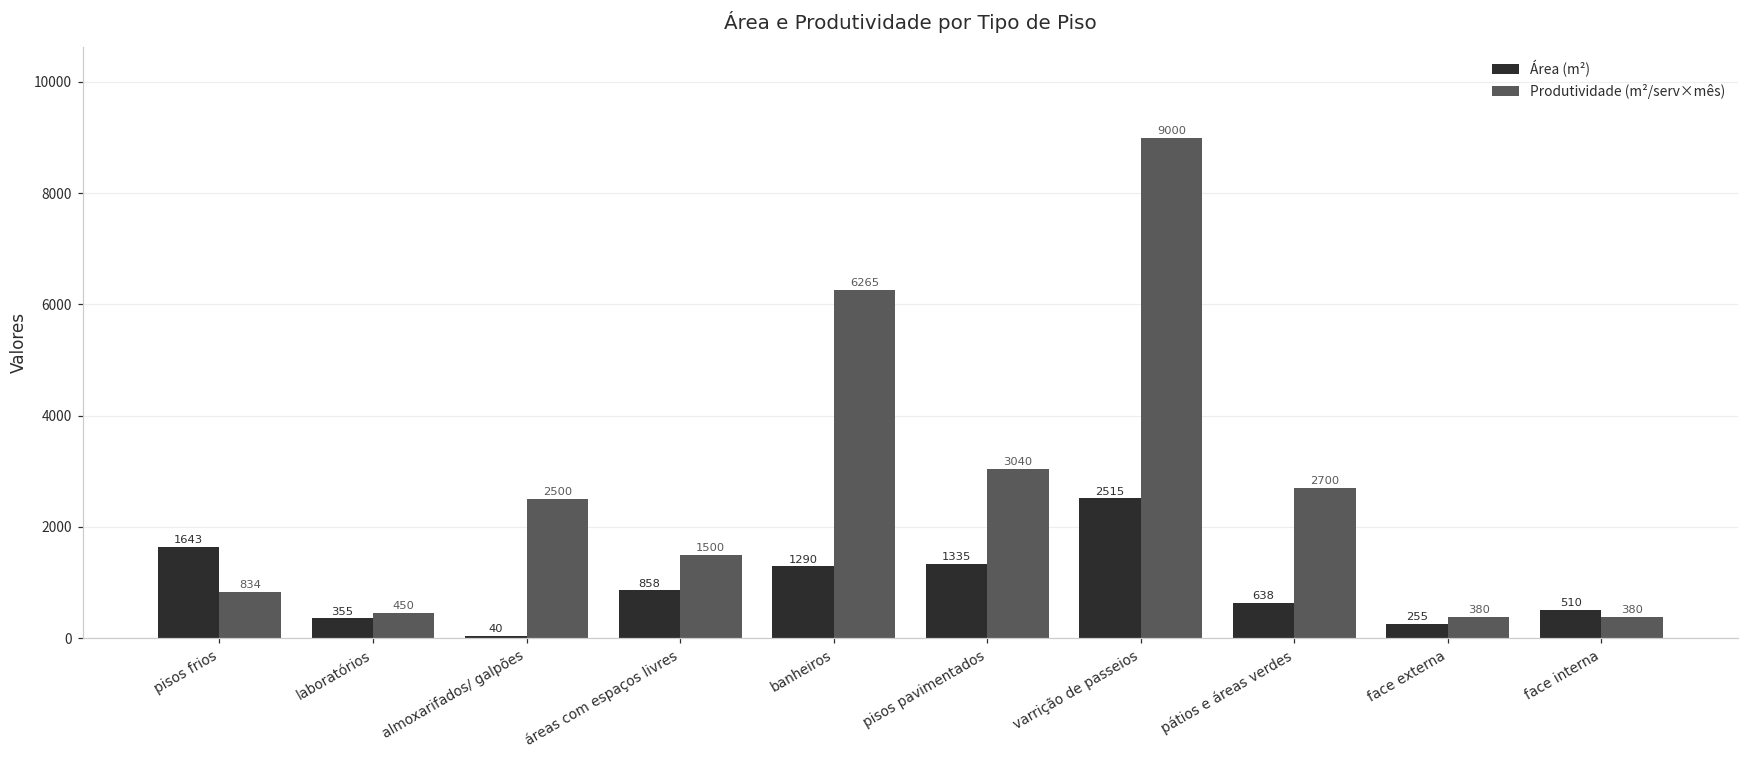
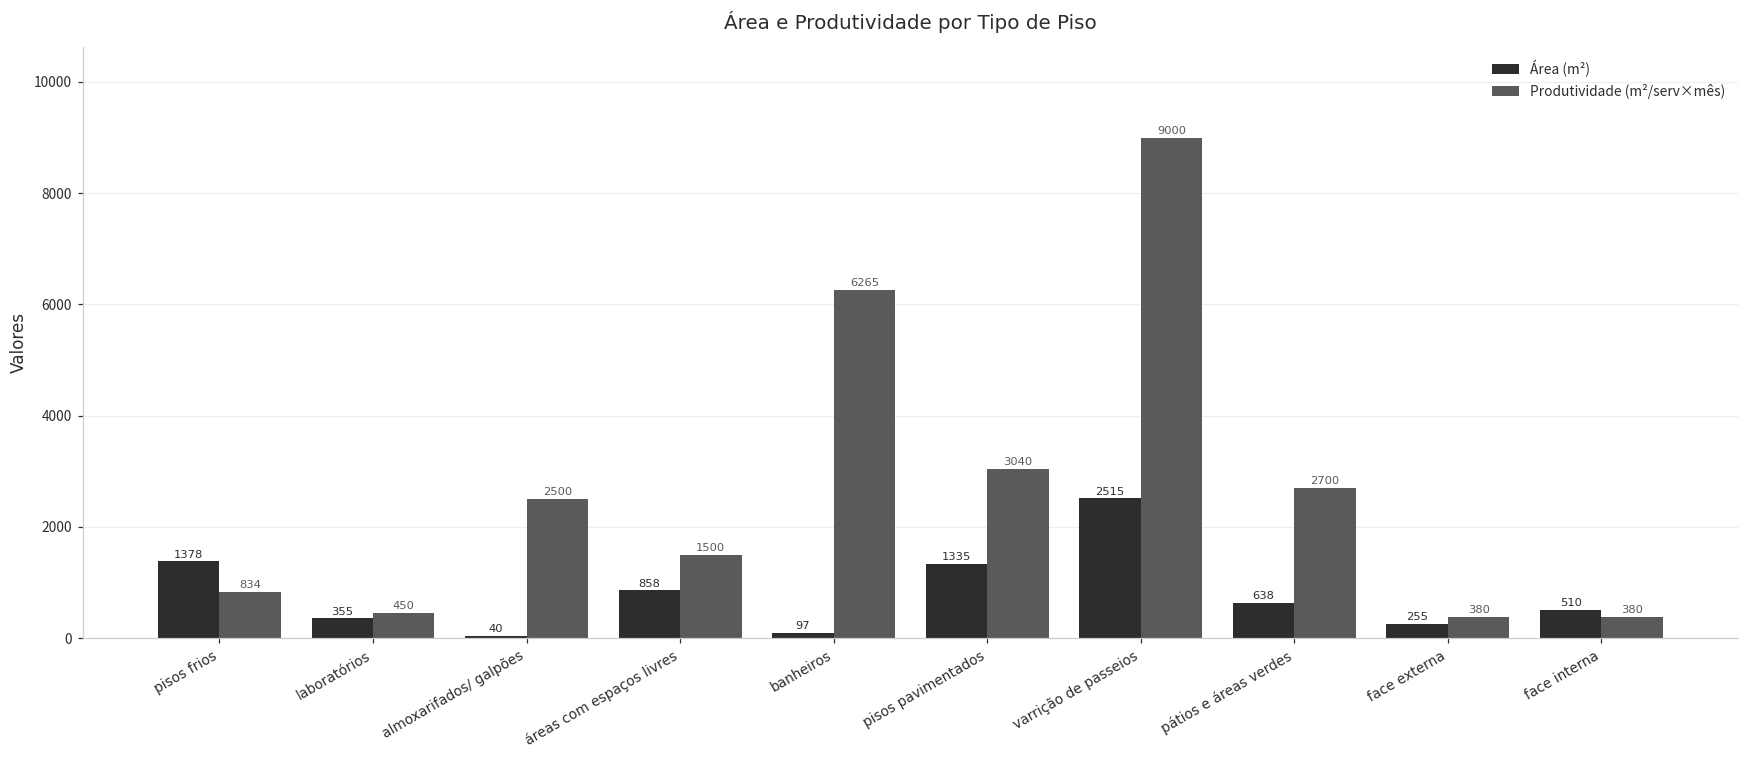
Área (m²), pisos frios: 1643 -> 1378
Área (m²), banheiros: 1290 -> 97
